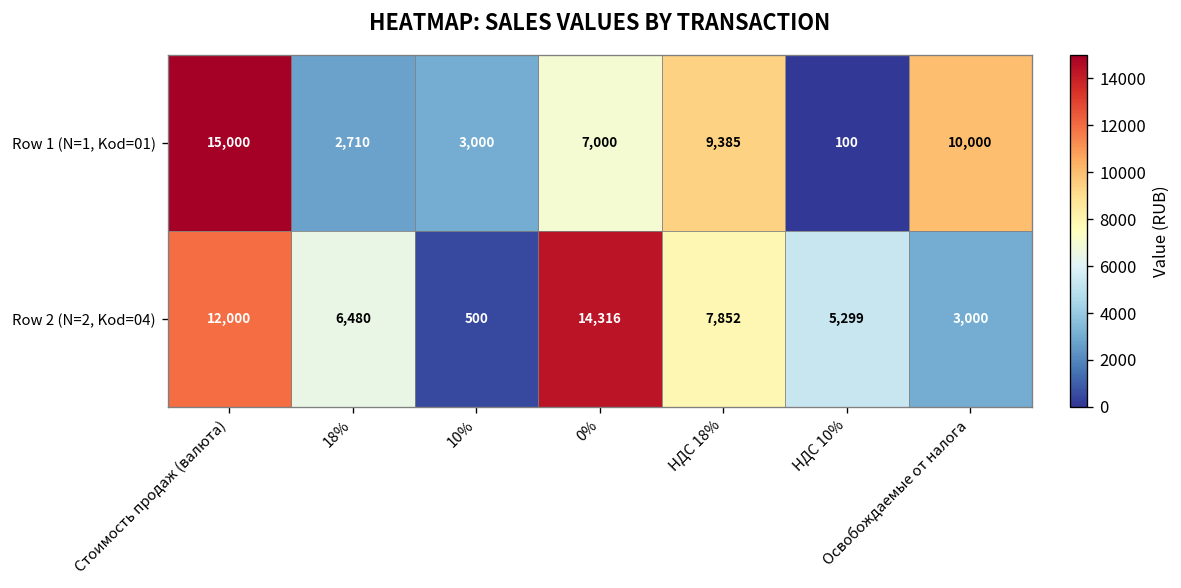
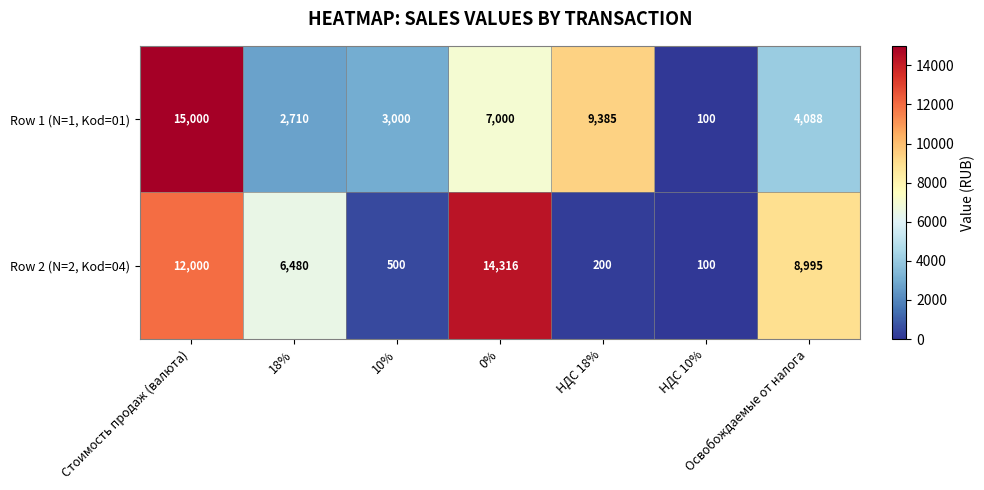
Row 1 (N=1, Kod=01), Освобождаемые от налога: 10,000 -> 4,088
Row 2 (N=2, Kod=04), НДС 18%: 7,852 -> 200
Row 2 (N=2, Kod=04), НДС 10%: 5,299 -> 100
Row 2 (N=2, Kod=04), Освобождаемые от налога: 3,000 -> 8,995
